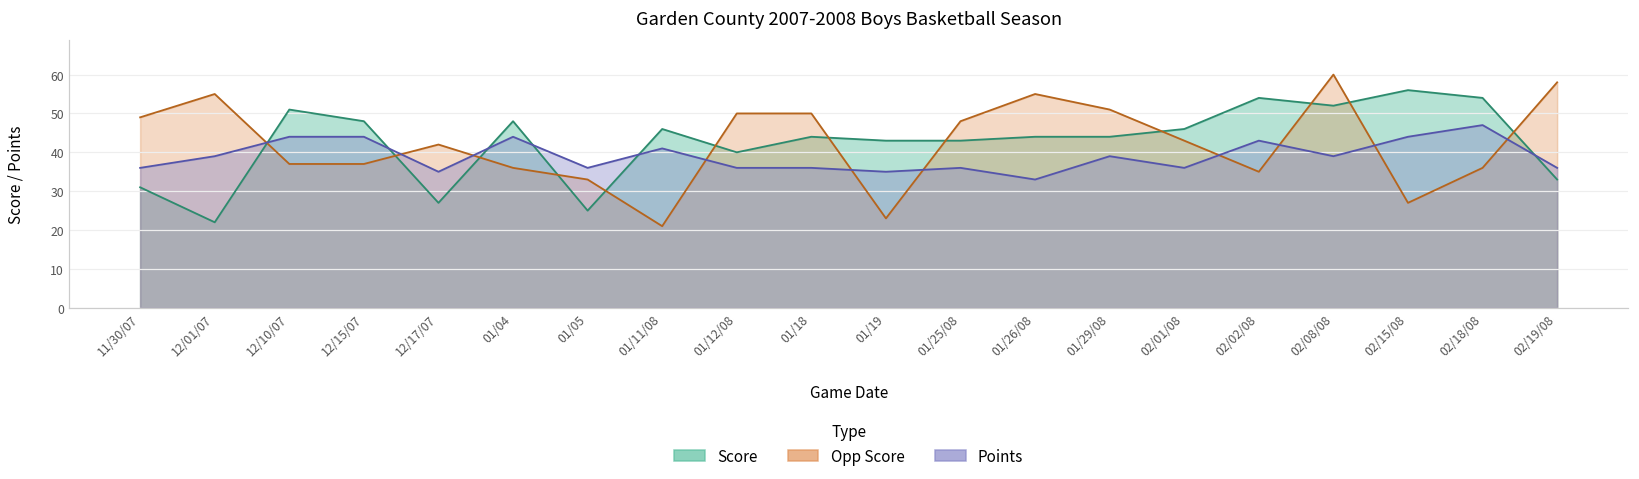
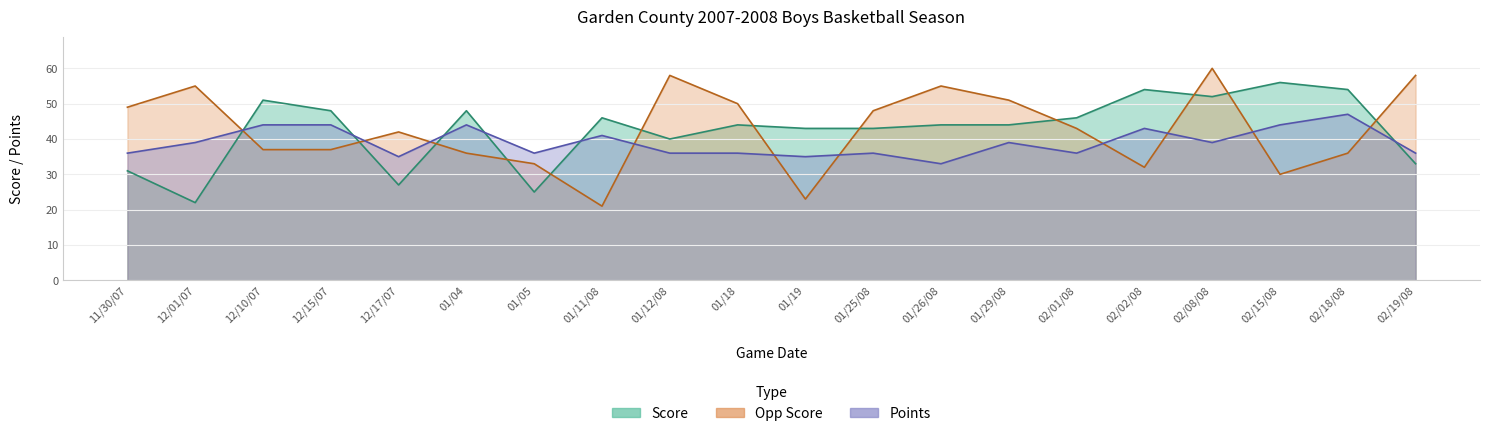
Opp Score, 01/12/08: 50 -> 58
Opp Score, 02/02/08: 35 -> 32
Opp Score, 02/15/08: 27 -> 30
